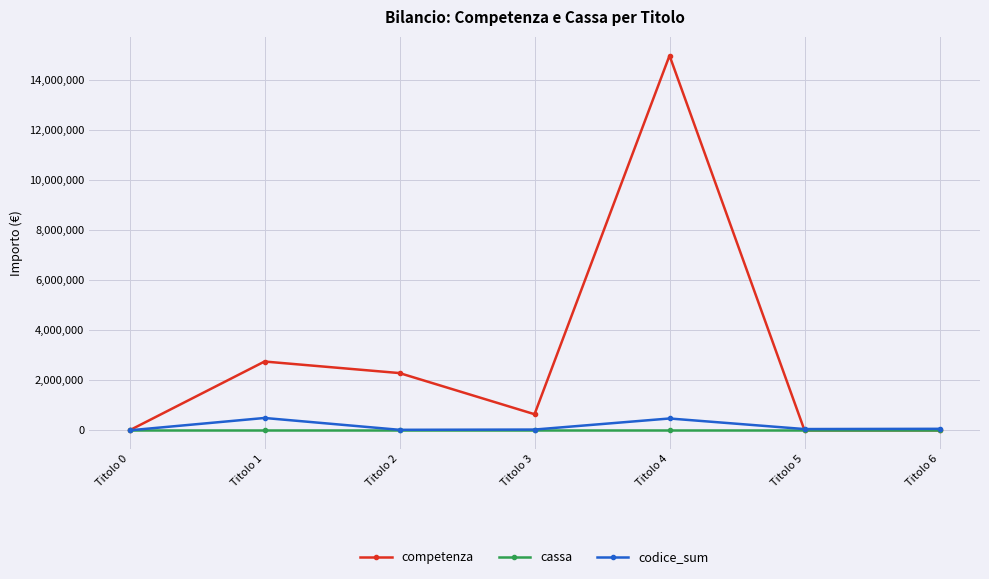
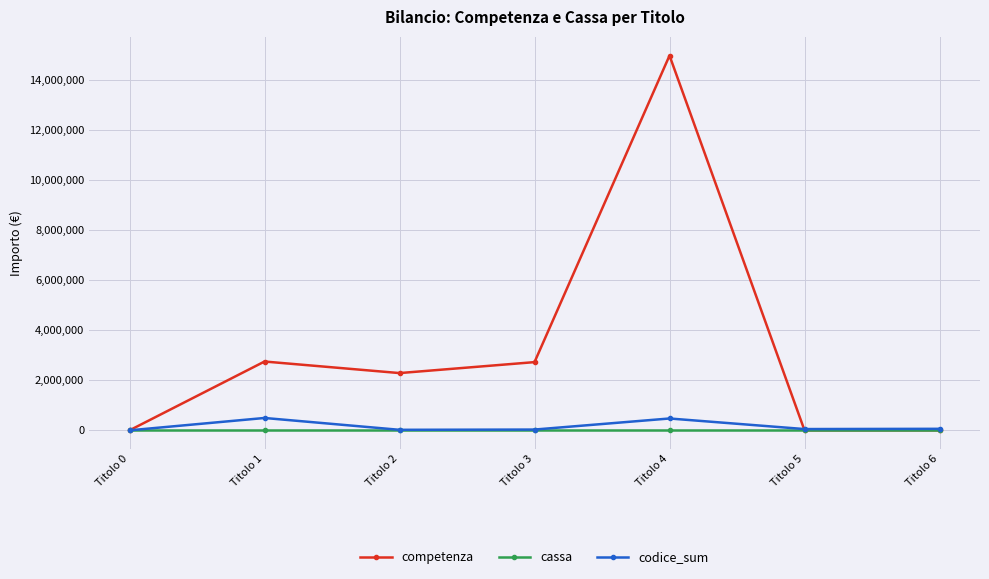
competenza, Titolo 3: 600,000 -> 2,700,000
